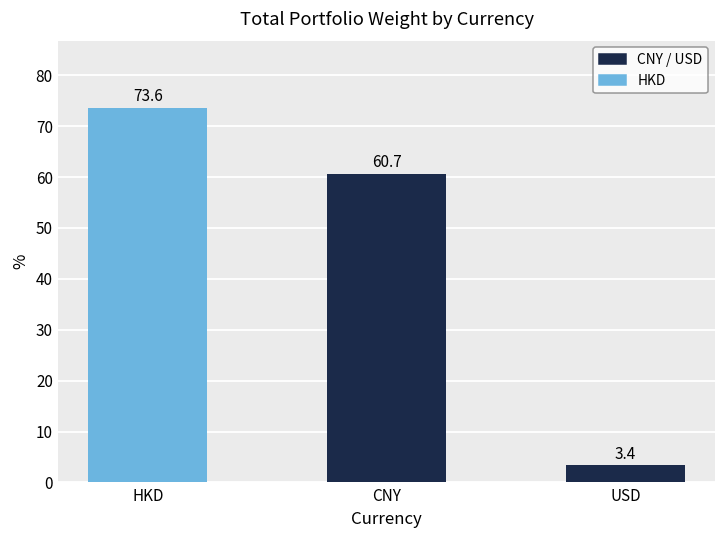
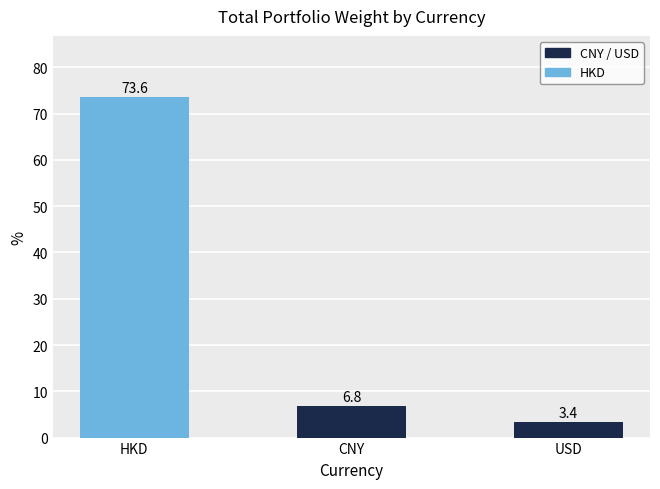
CNY: 60.7 -> 6.8
